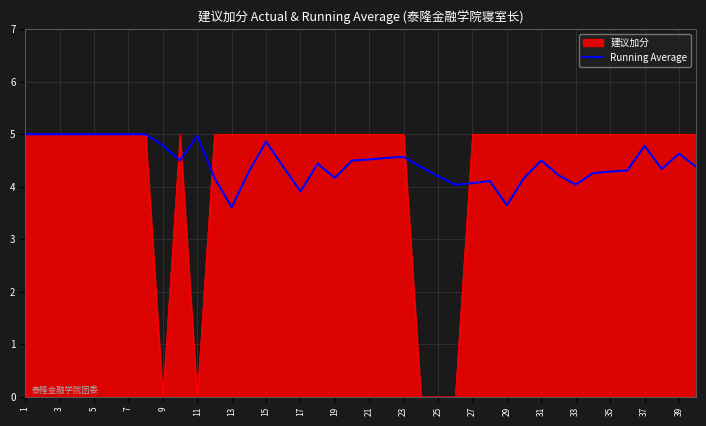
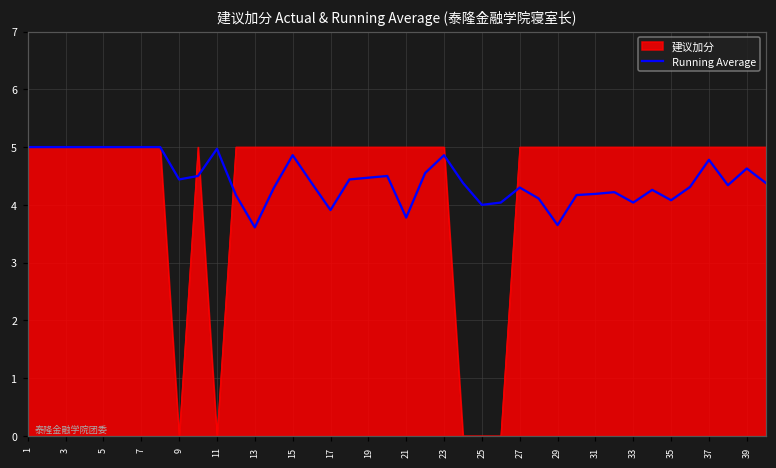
Running Average, 9: 4.8 -> 4.4
Running Average, 19: 4.2 -> 4.5
Running Average, 21: 4.5 -> 3.8
Running Average, 23: 4.6 -> 4.9
Running Average, 25: 4.2 -> 4.0
Running Average, 27: 4.1 -> 4.3
Running Average, 31: 4.5 -> 4.2
Running Average, 35: 4.3 -> 4.1
